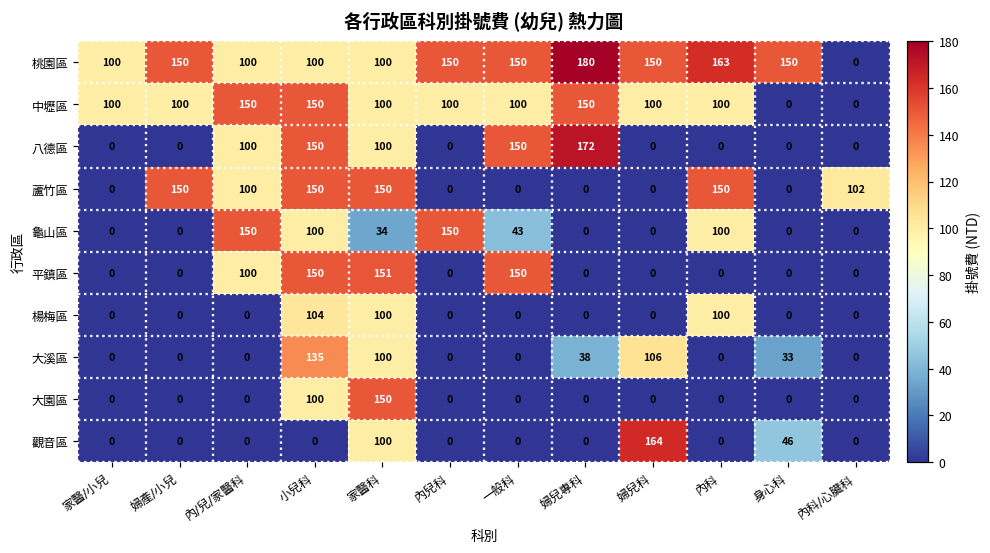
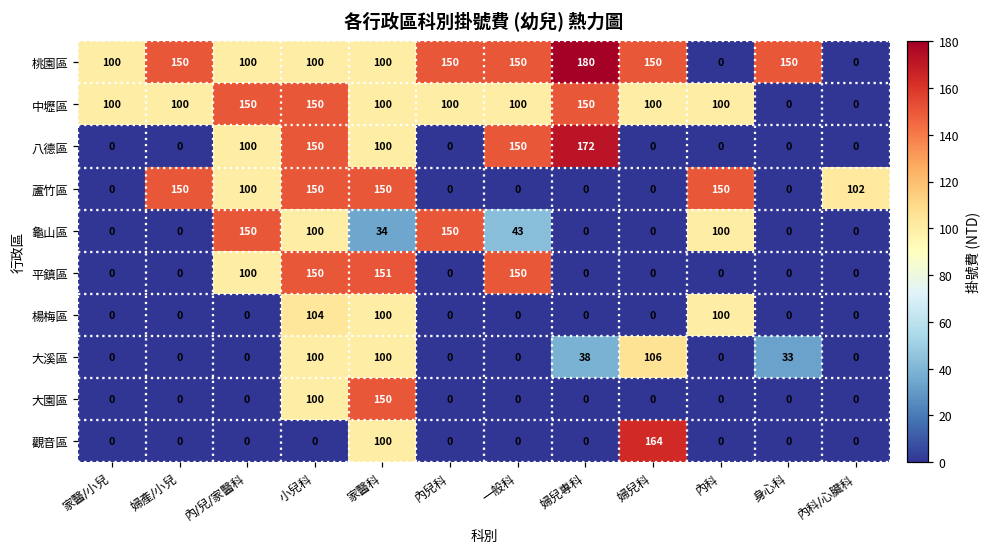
桃園區, 內科: 163 -> 0
大溪區, 小兒科: 135 -> 100
觀音區, 身心科: 46 -> 0
